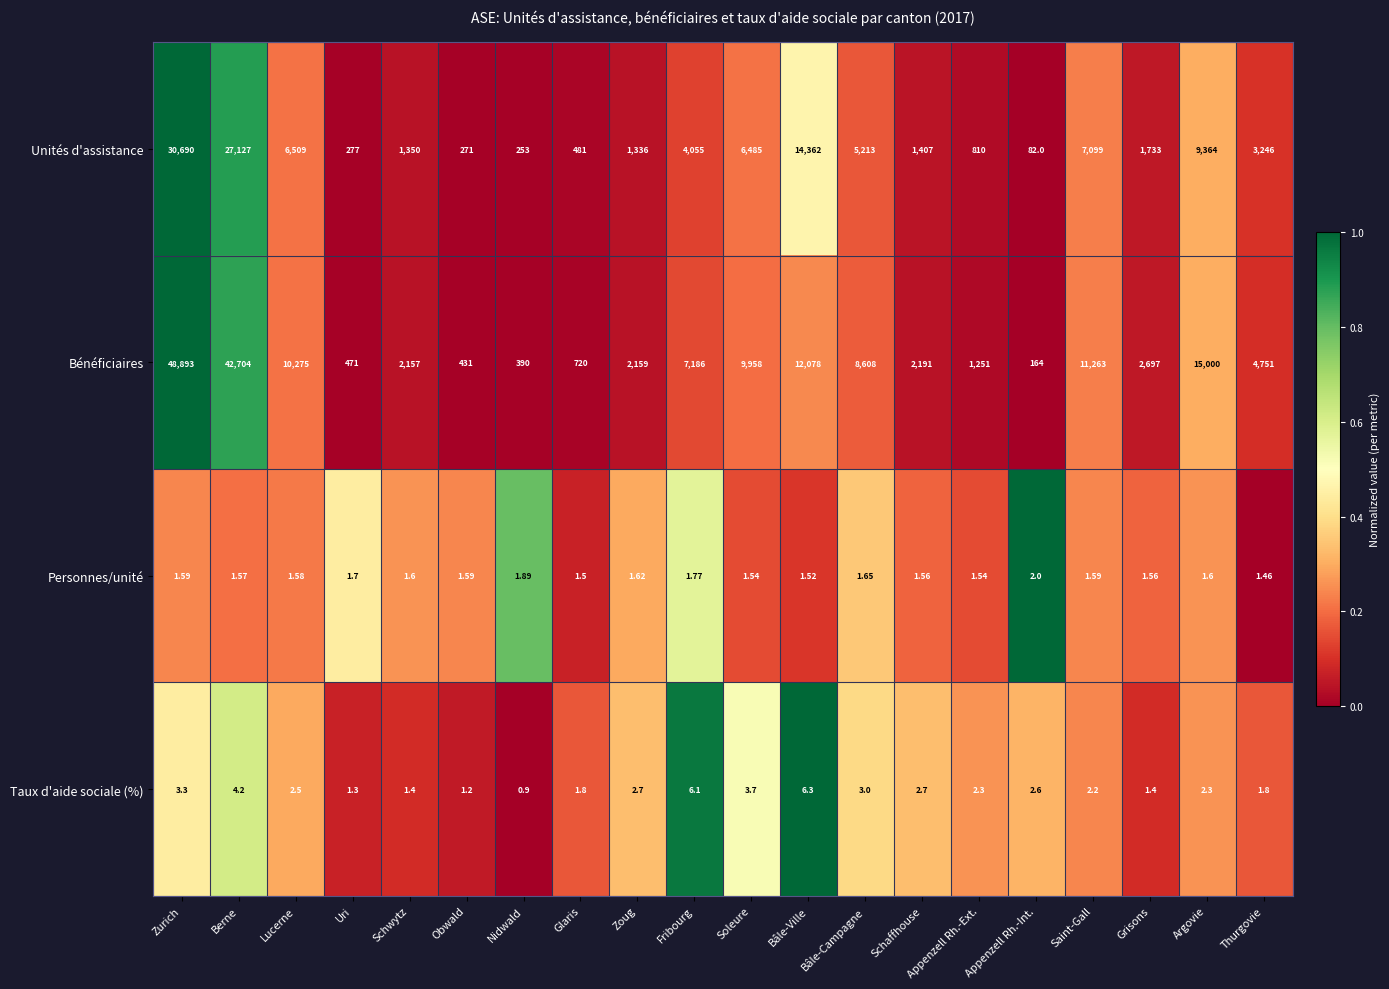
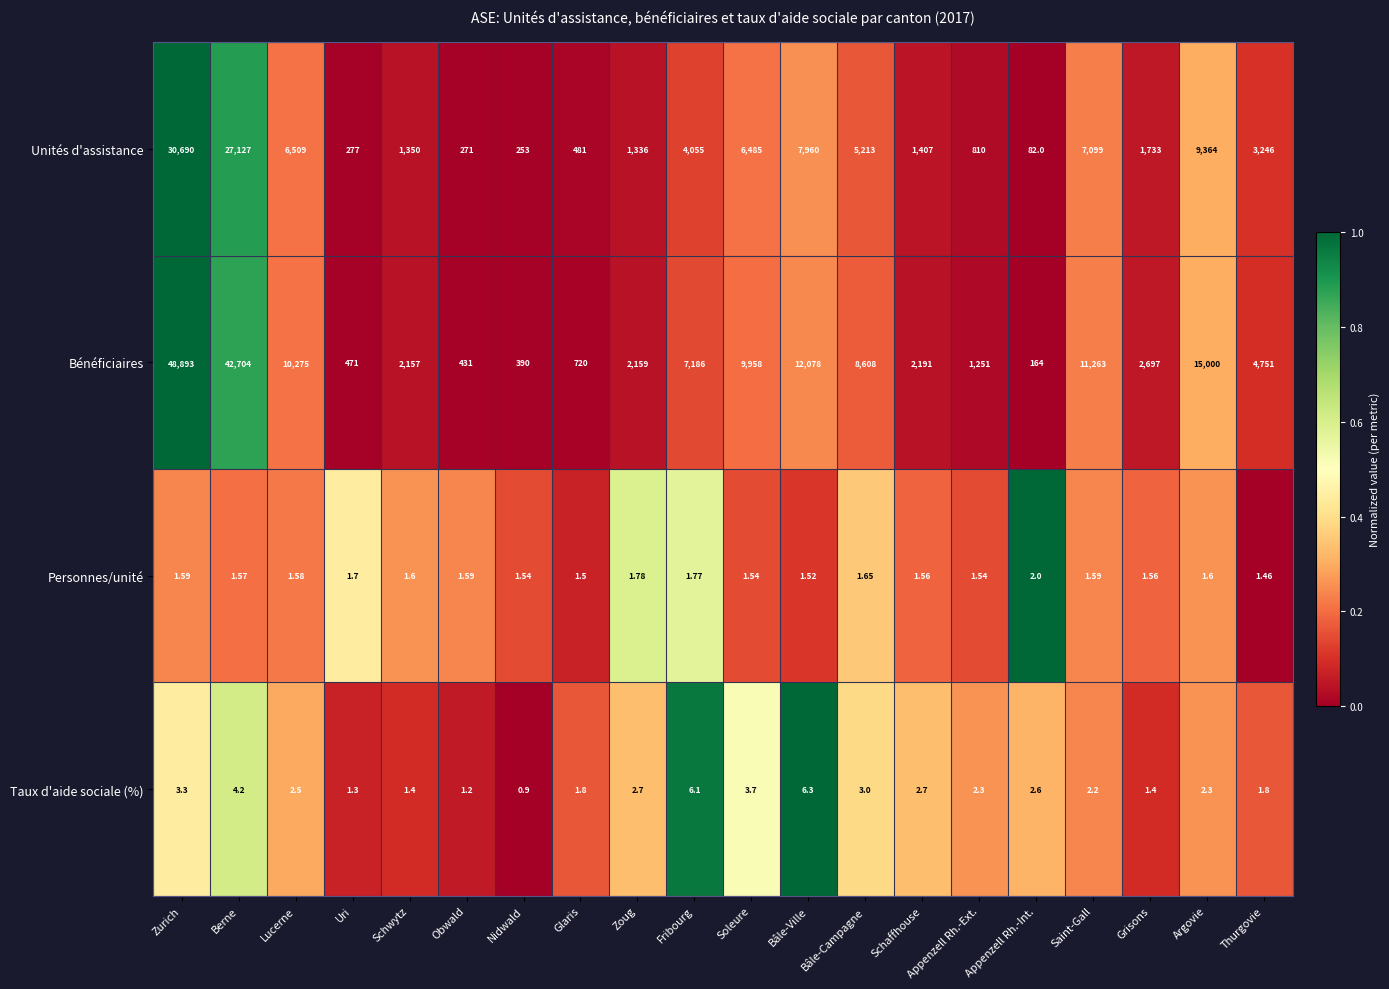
Unités d'assistance, Bâle-Ville: 14,362 -> 7,960
Personnes/unité, Nidwald: 1.89 -> 1.54
Personnes/unité, Zoug: 1.62 -> 1.78
